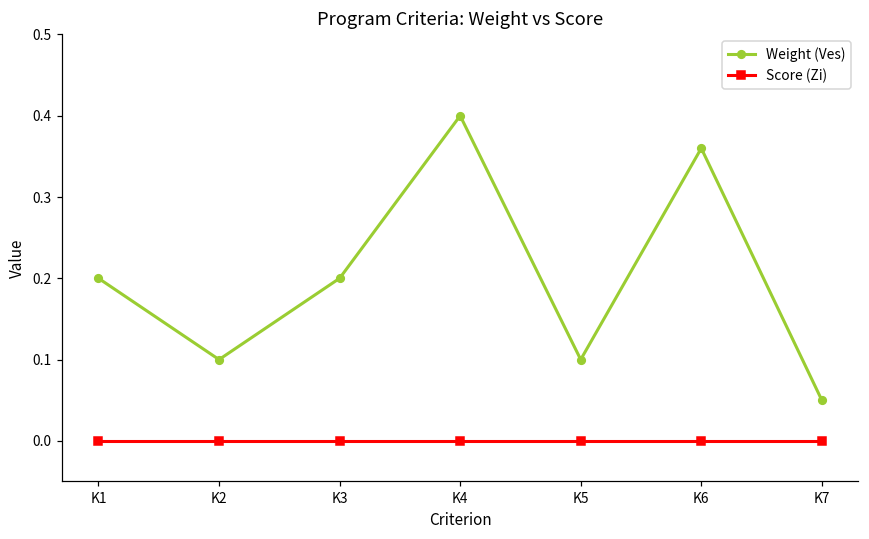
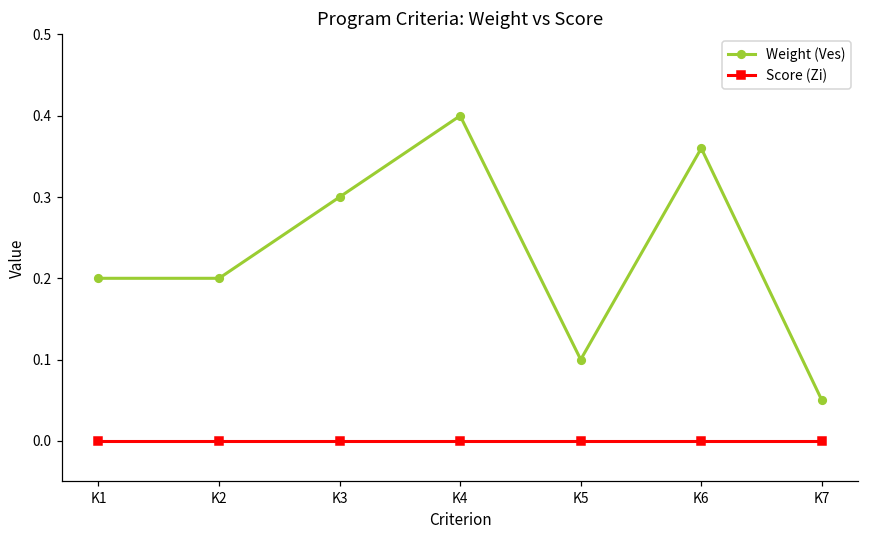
Weight (Ves), K2: 0.1 -> 0.2
Weight (Ves), K3: 0.2 -> 0.3
